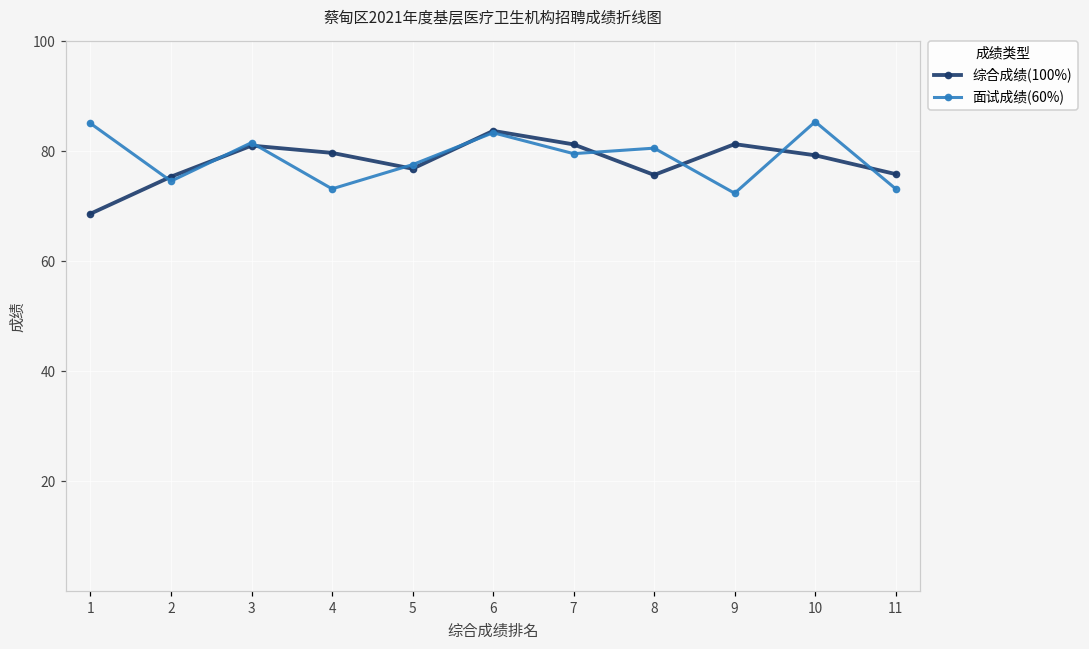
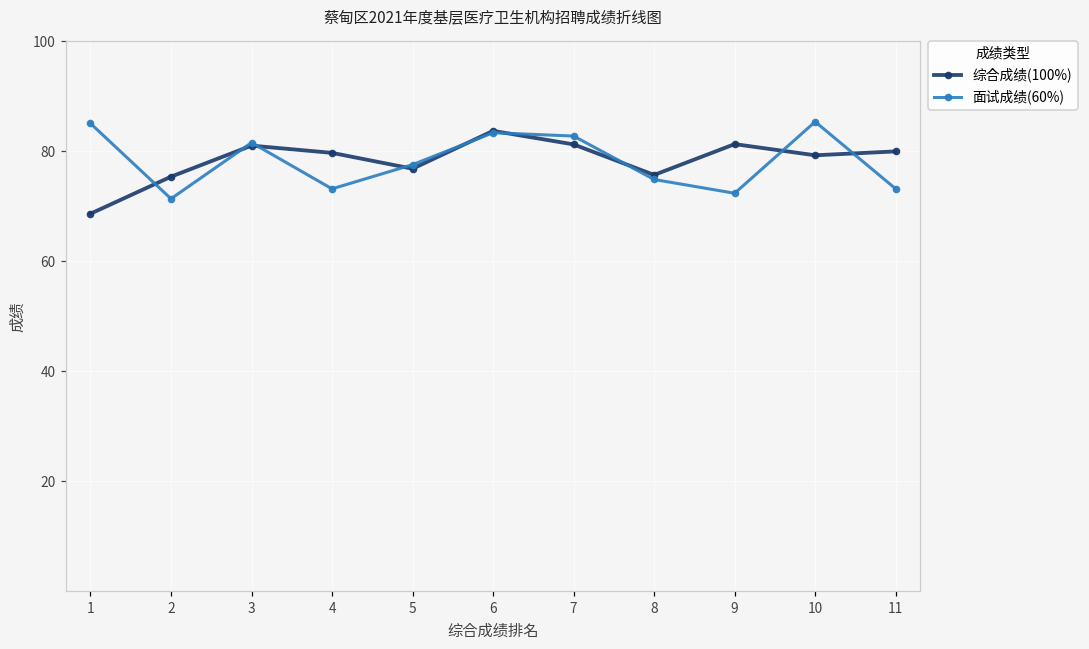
面试成绩(60%), 2: 75 -> 71
面试成绩(60%), 7: 80 -> 83
面试成绩(60%), 8: 81 -> 75
综合成绩(100%), 11: 76 -> 80
